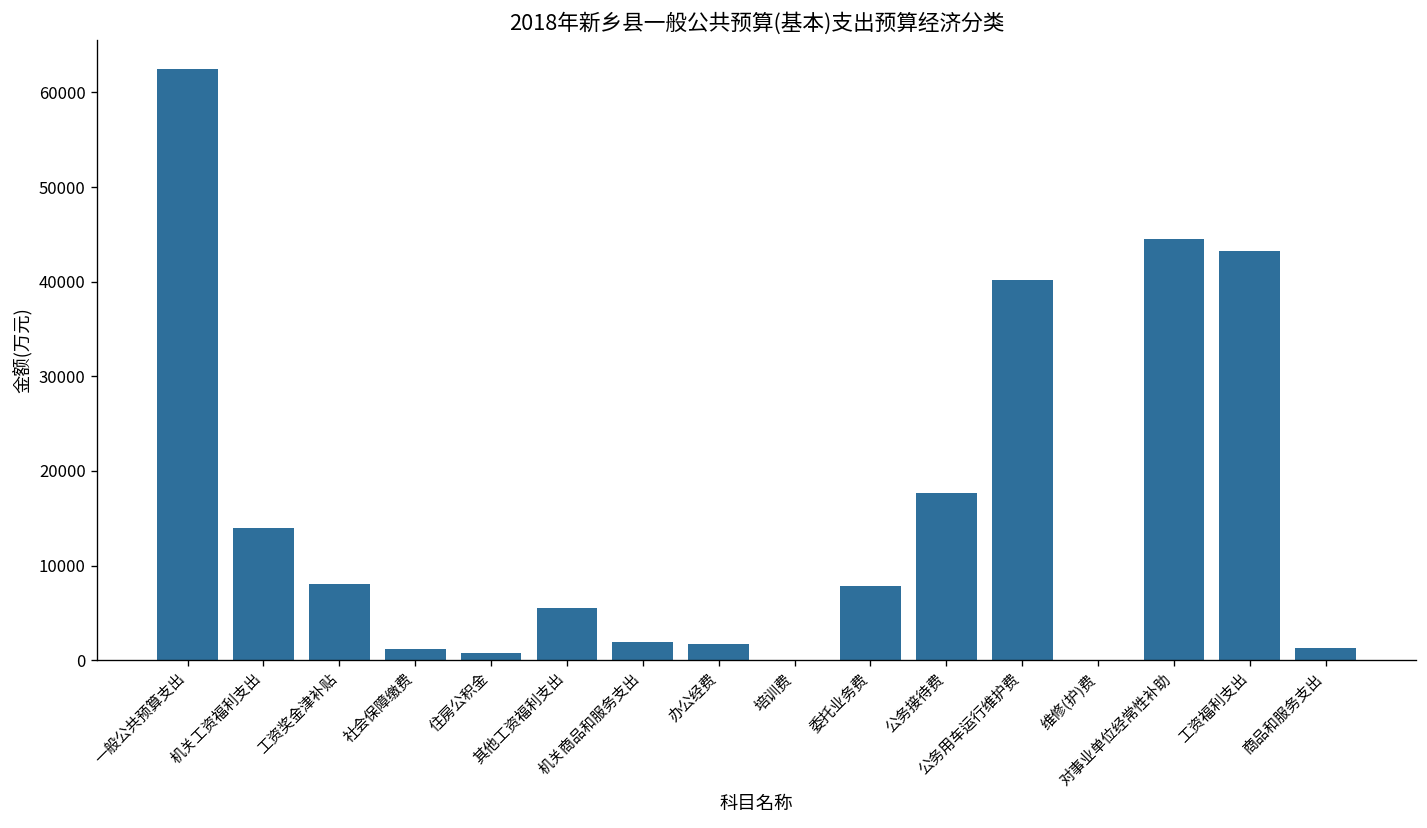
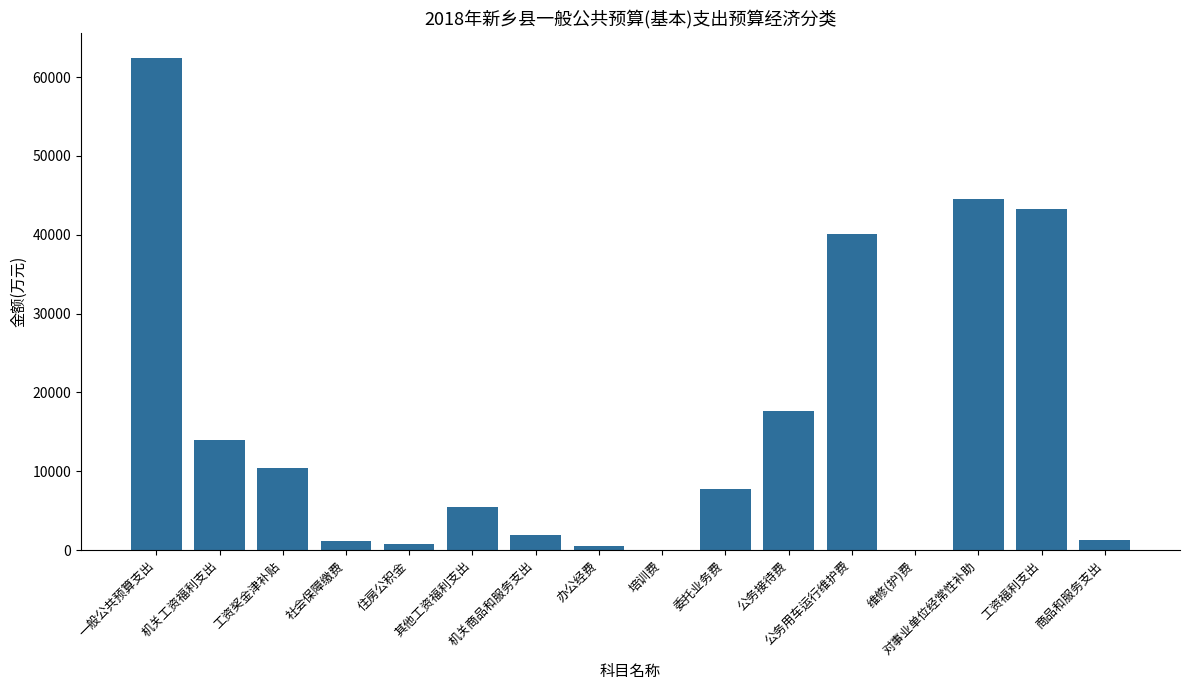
工资奖金津补贴: 8000 -> 10000
办公经费: 2000 -> 1000
